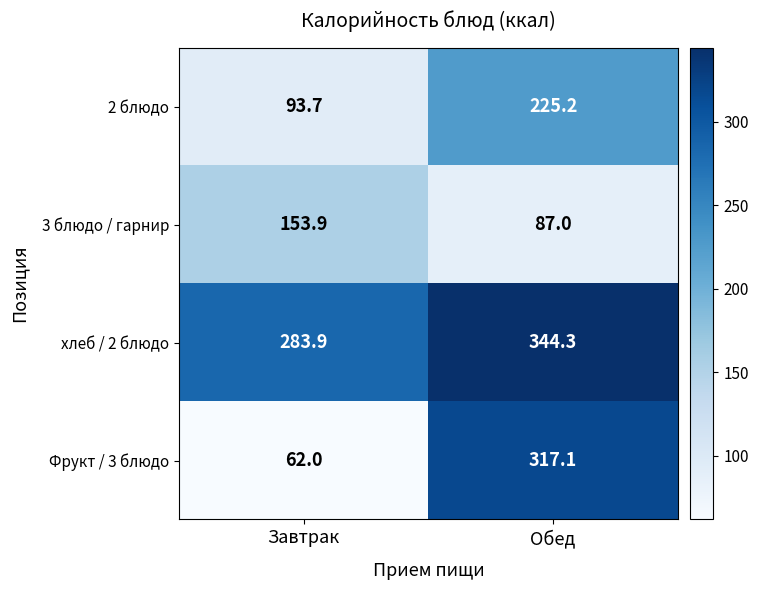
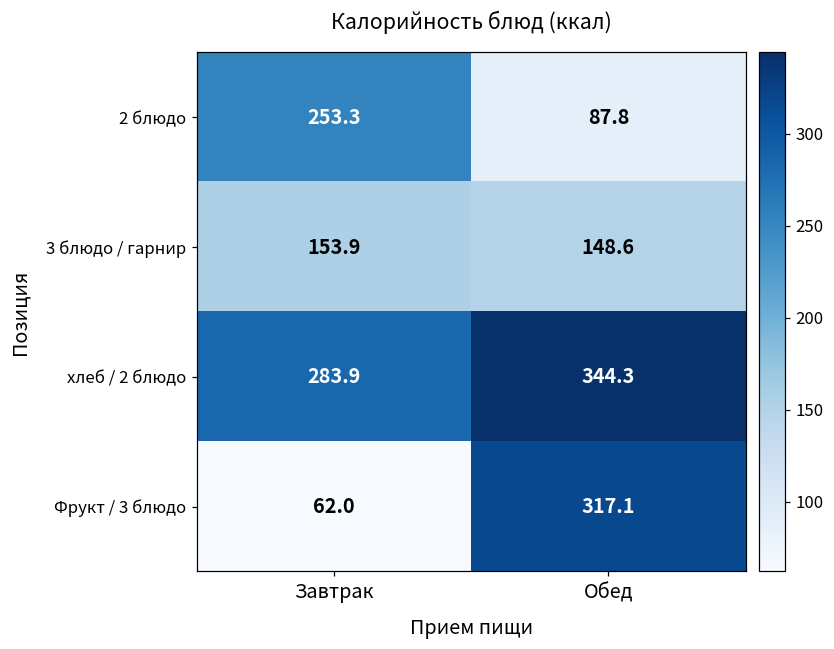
2 блюдо, Завтрак: 93.7 -> 253.3
2 блюдо, Обед: 225.2 -> 87.8
3 блюдо / гарнир, Обед: 87.0 -> 148.6
